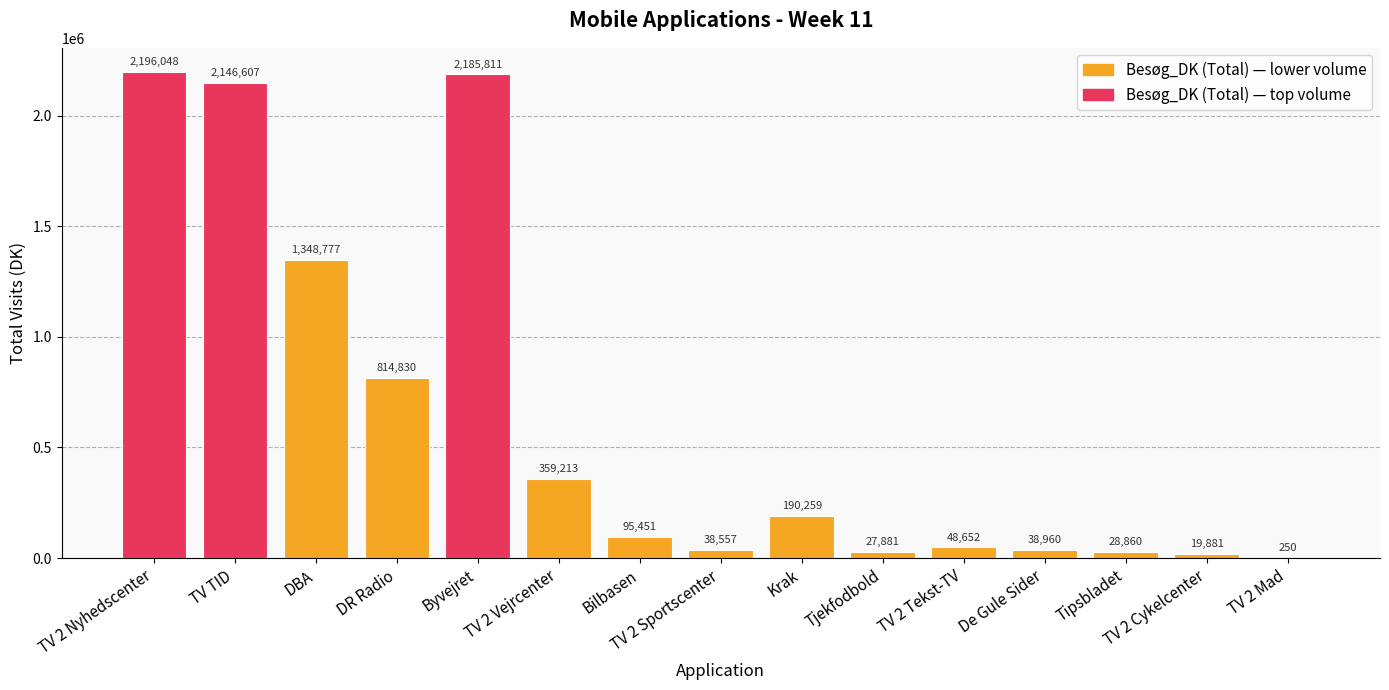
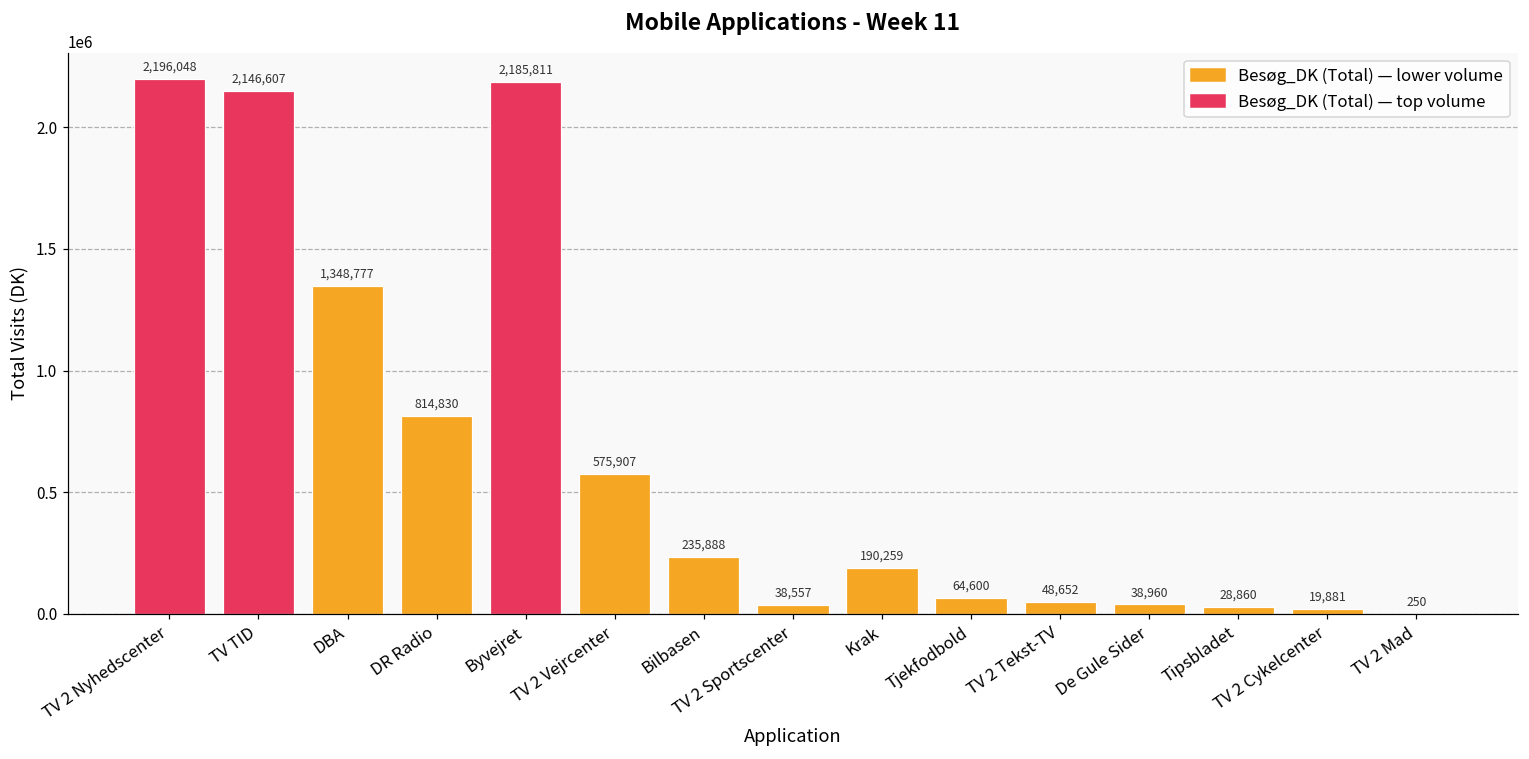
TV 2 Vejrcenter: 359,213 -> 575,907
Bilbasen: 95,451 -> 235,888
Tjekfodbold: 27,881 -> 64,600
